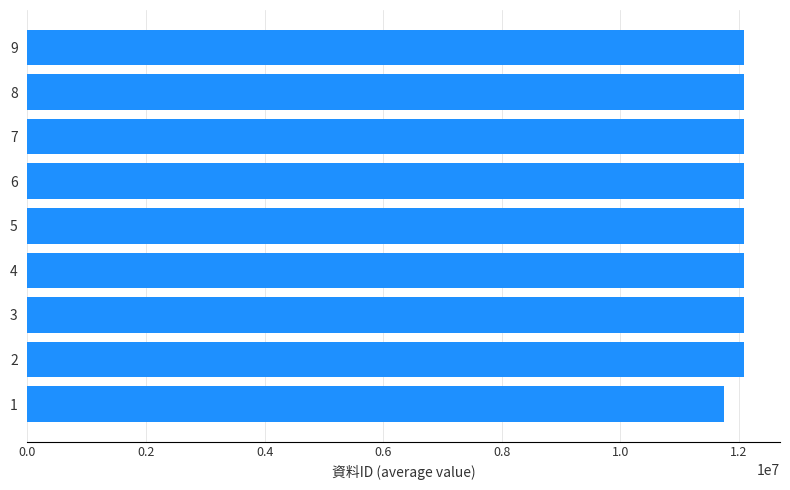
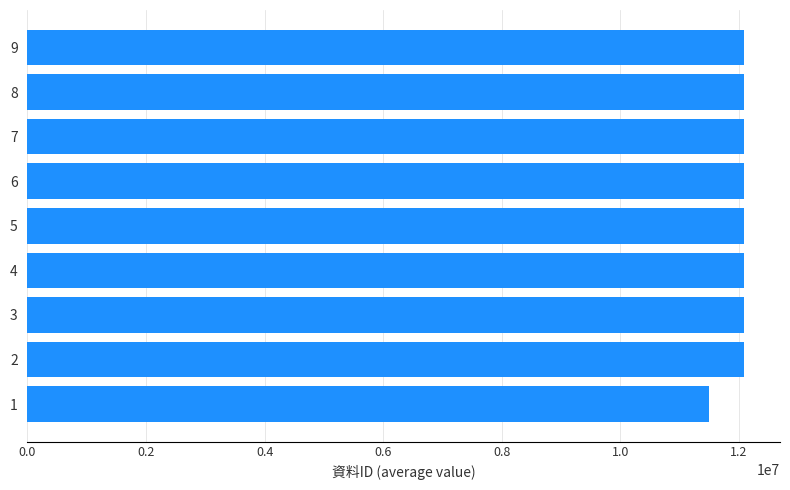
1: 11700000 -> 11500000
